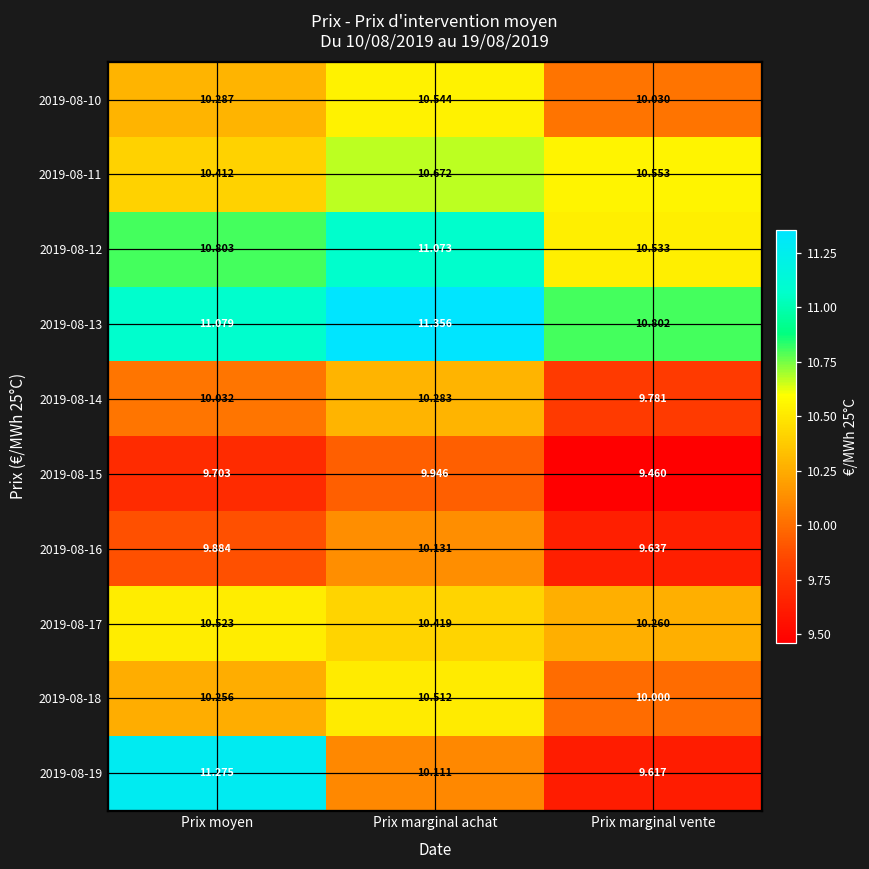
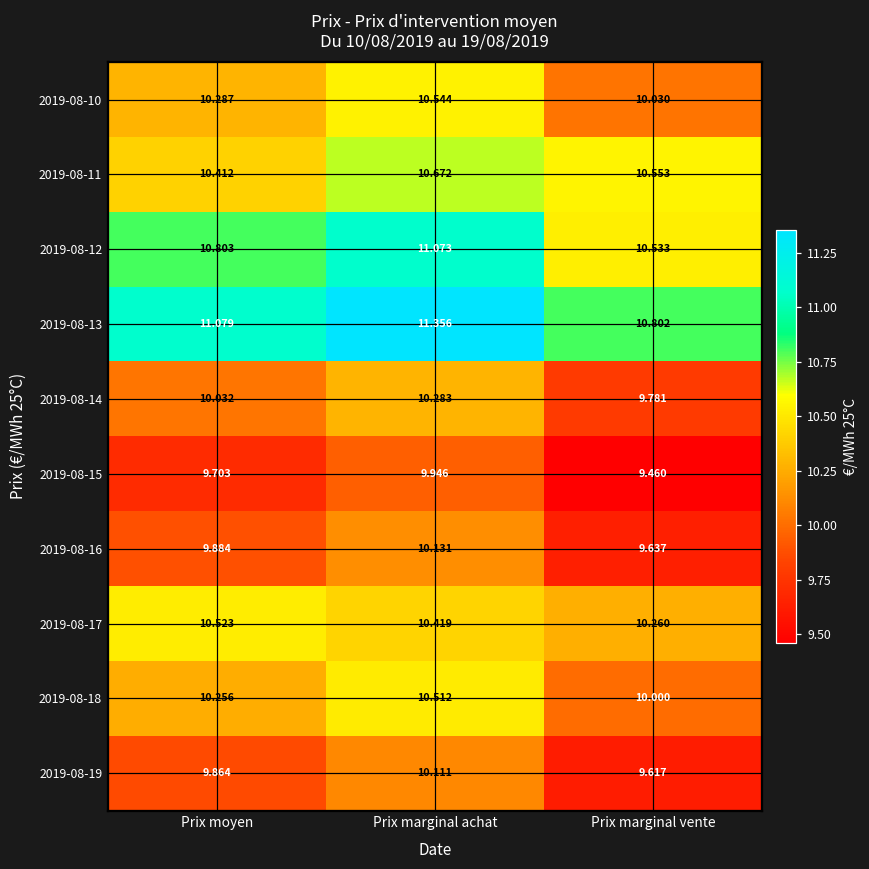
2019-08-19, Prix moyen: 11.275 -> 9.864
